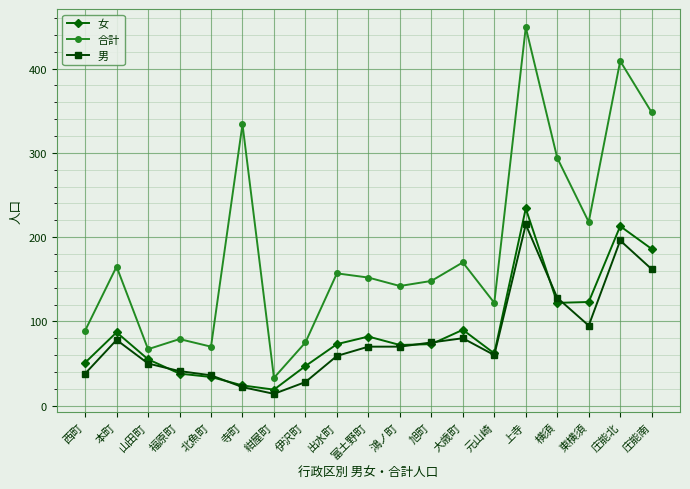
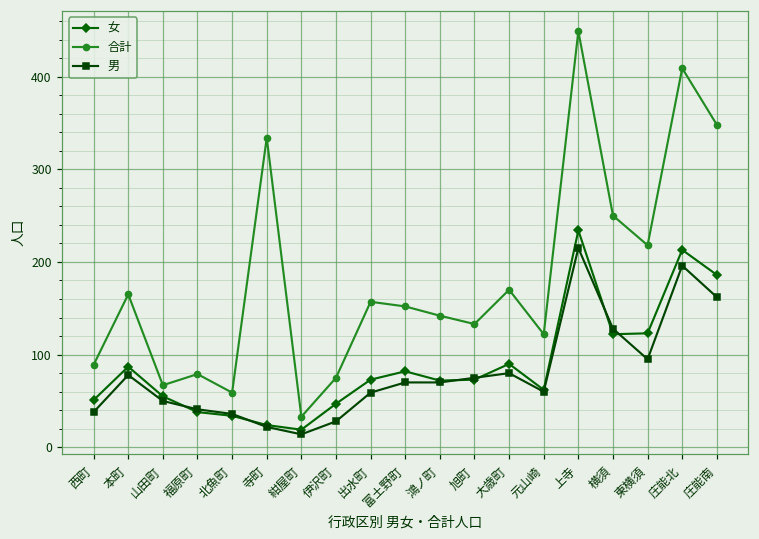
合計, 北魚町: 70 -> 60
合計, 旭町: 150 -> 130
合計, 横須: 290 -> 250
